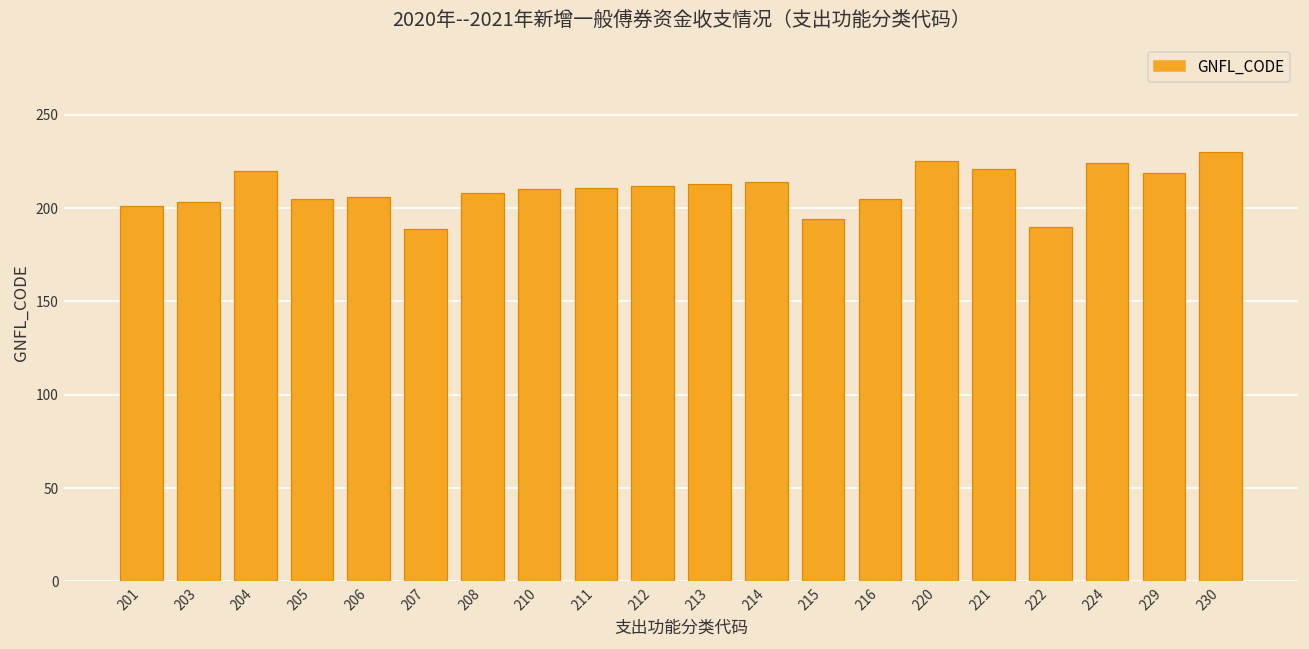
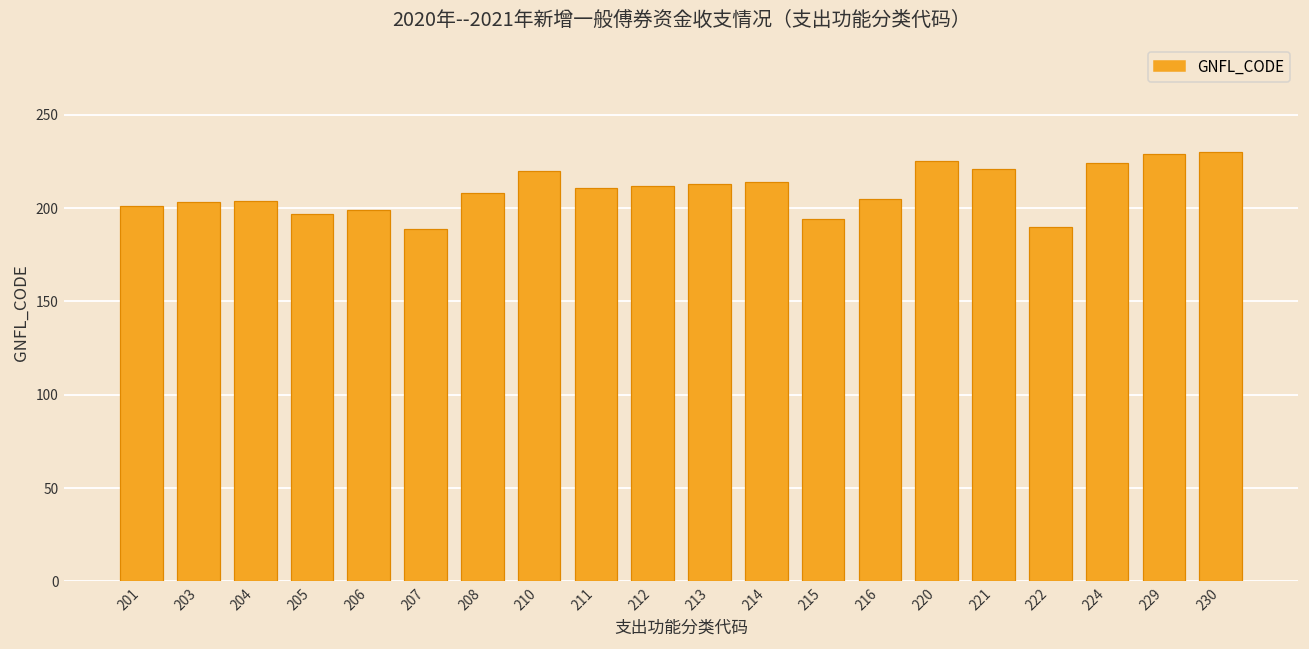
204: 220 -> 204
205: 205 -> 197
206: 206 -> 199
210: 210 -> 220
229: 219 -> 229
